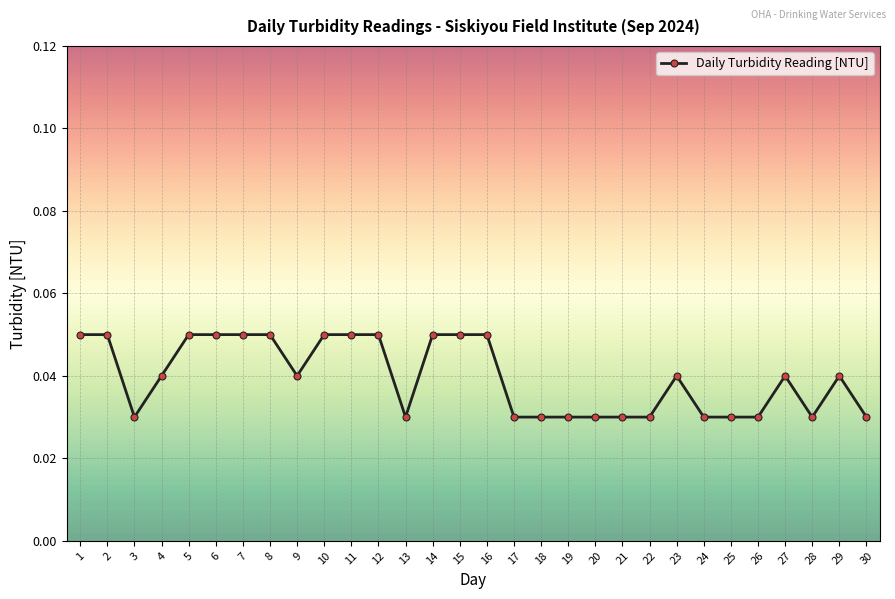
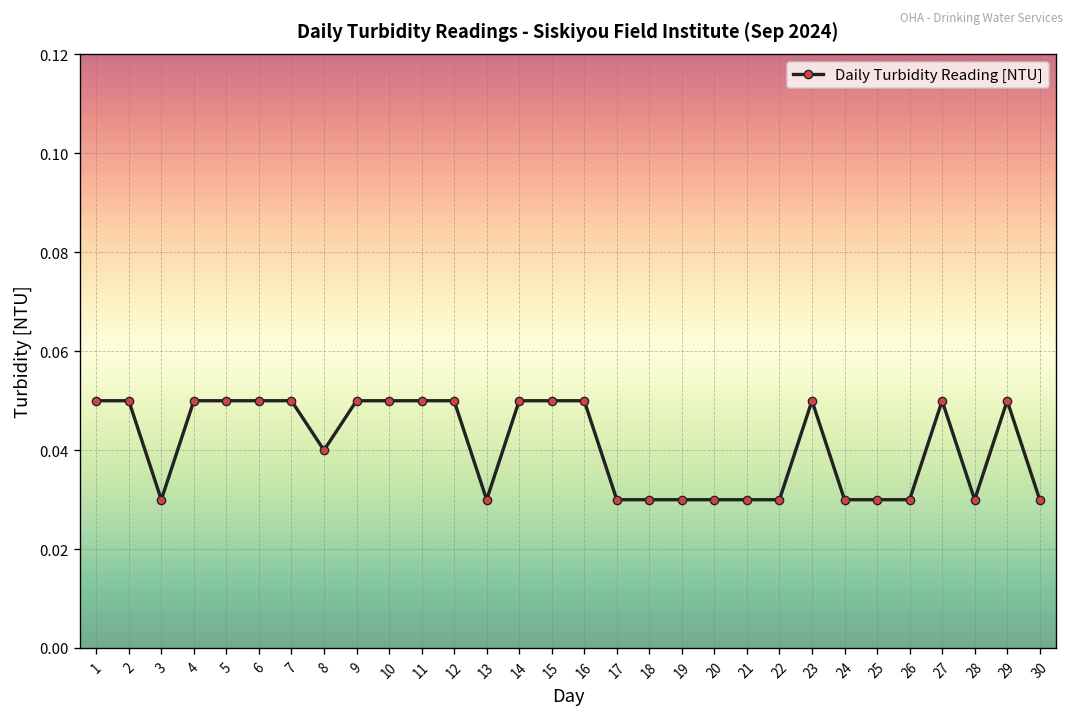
4: 0.04 -> 0.05
8: 0.05 -> 0.04
9: 0.04 -> 0.05
23: 0.04 -> 0.05
27: 0.04 -> 0.05
29: 0.04 -> 0.05
